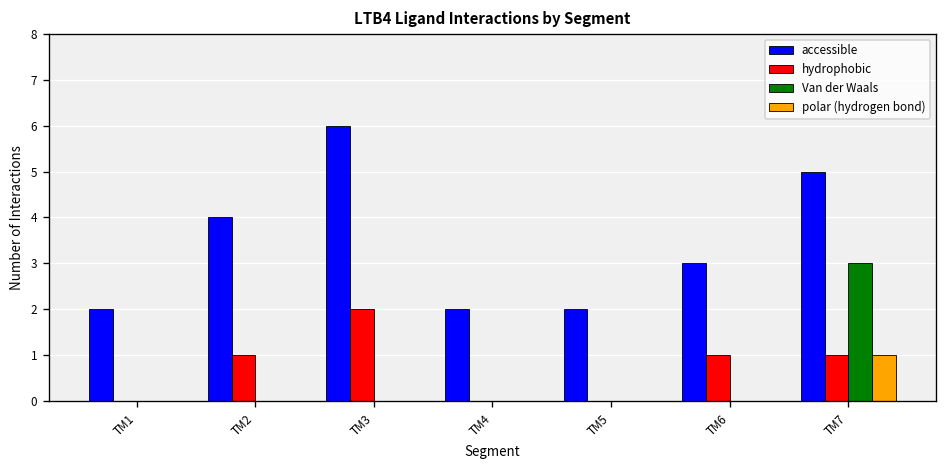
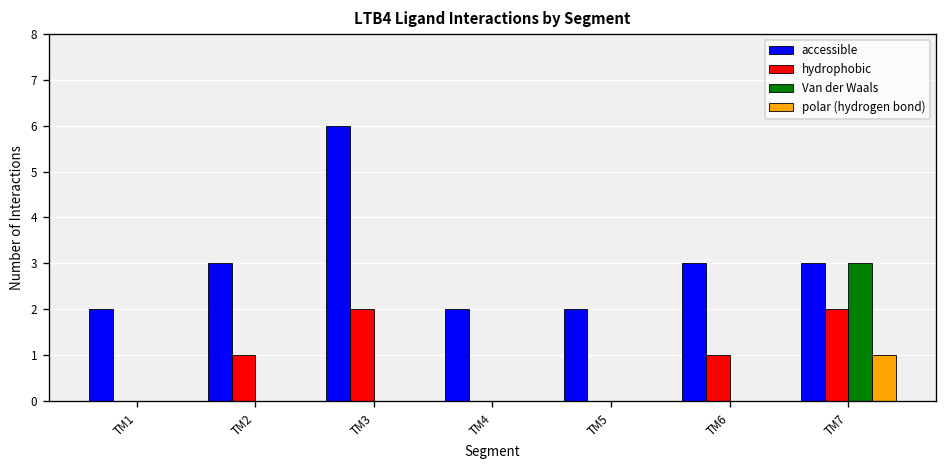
accessible, TM2: 4 -> 3
accessible, TM7: 5 -> 3
hydrophobic, TM7: 1 -> 2
